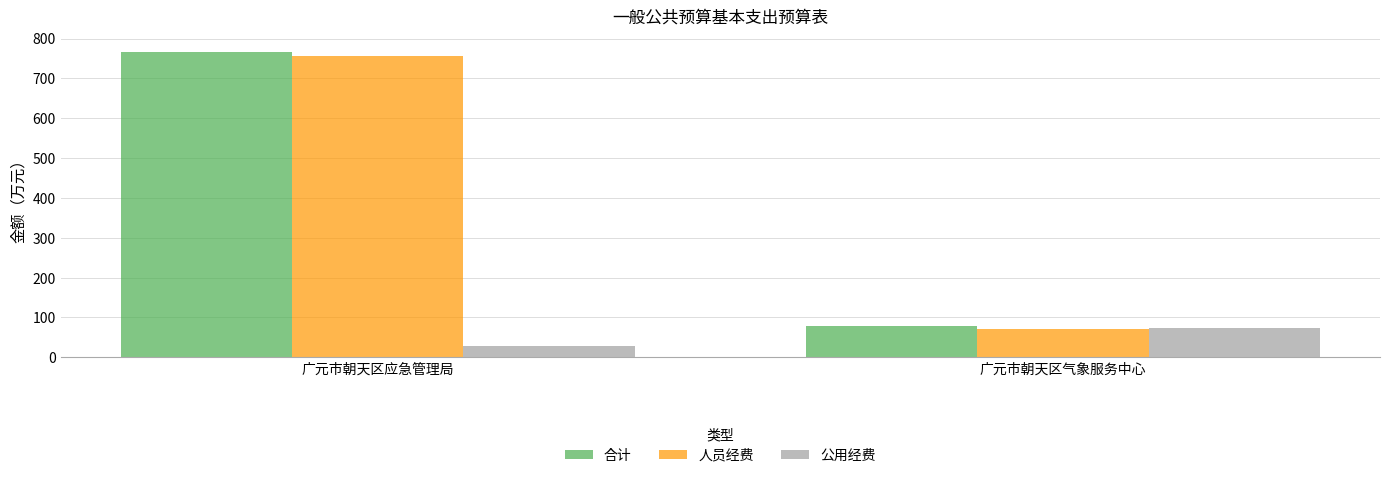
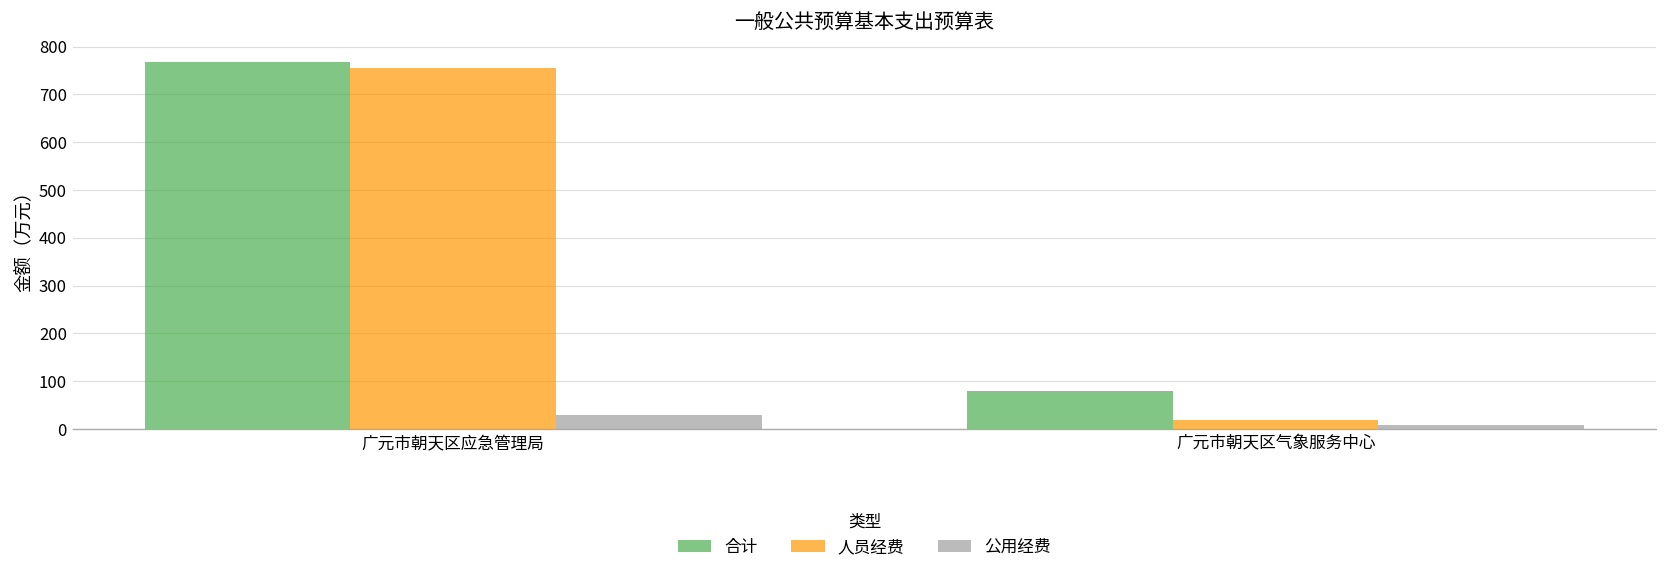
人员经费, 广元市朝天区气象服务中心: 70 -> 20
公用经费, 广元市朝天区气象服务中心: 70 -> 10
